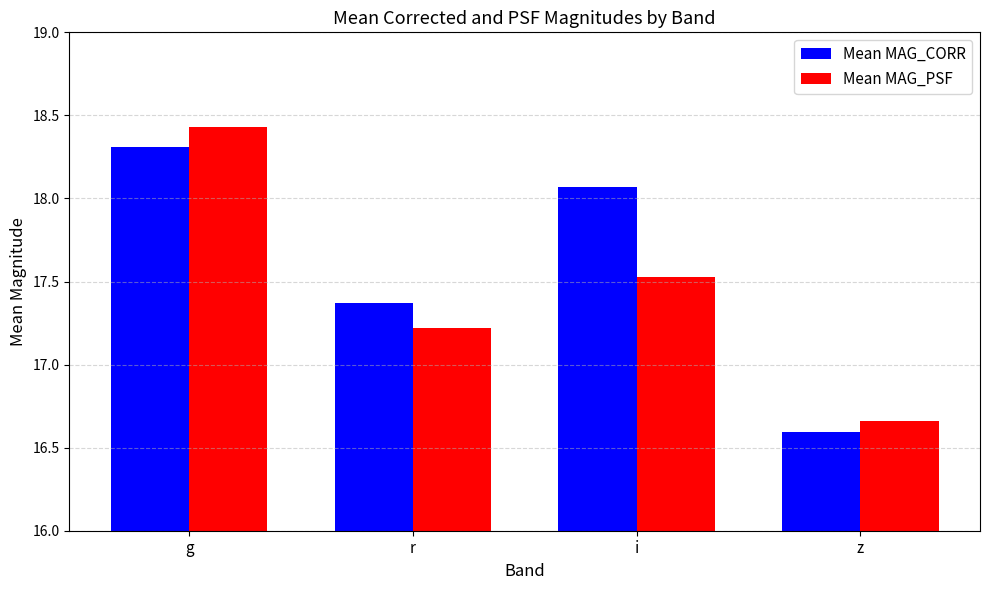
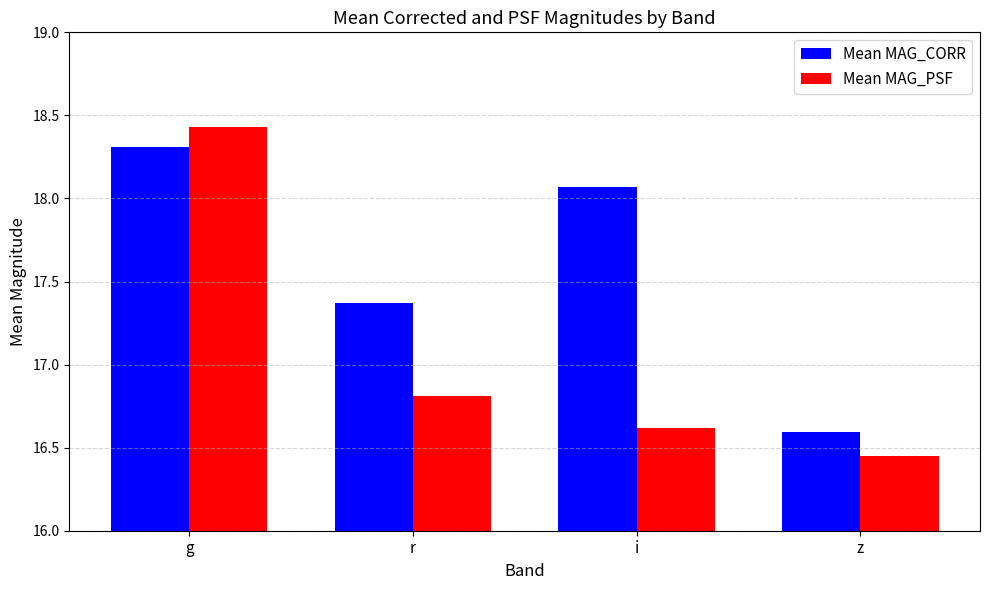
Mean MAG_PSF, r: 17.22 -> 16.81
Mean MAG_PSF, i: 17.53 -> 16.62
Mean MAG_PSF, z: 16.66 -> 16.45
